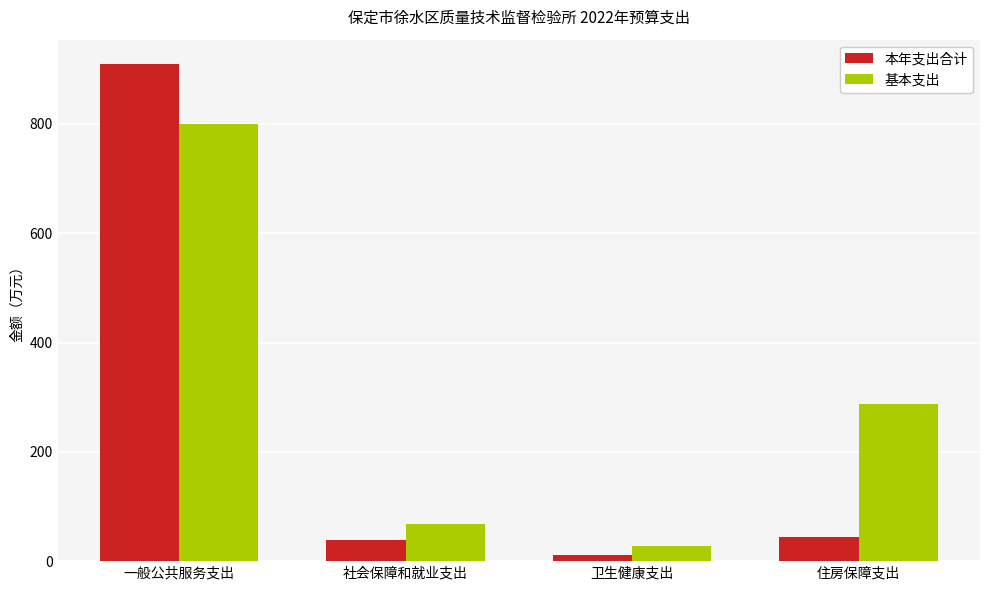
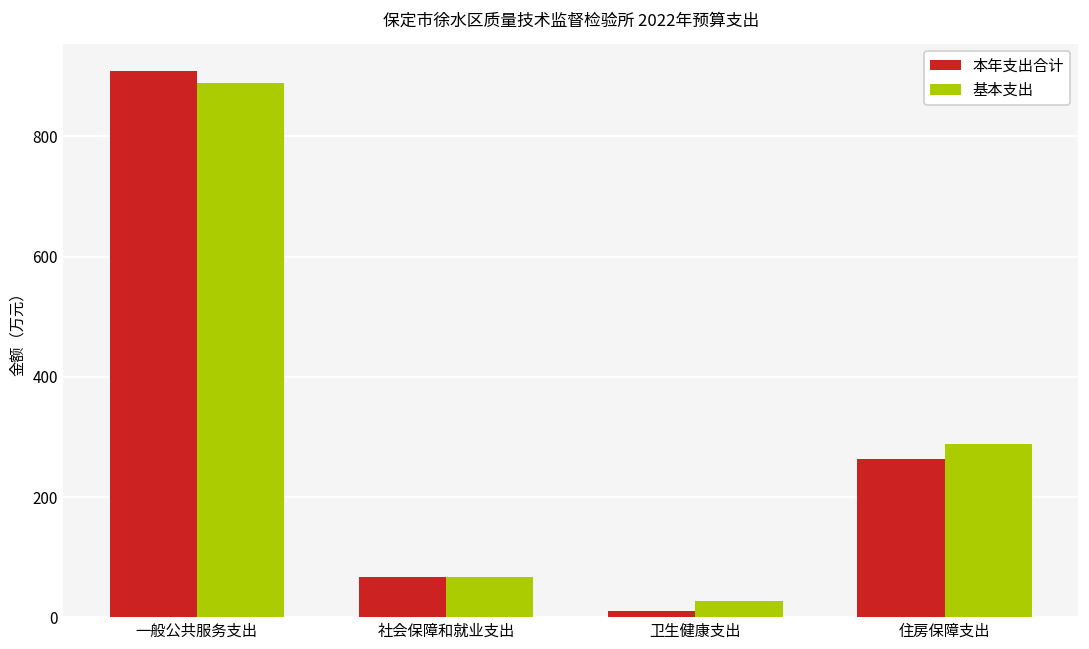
基本支出, 一般公共服务支出: 800 -> 890
本年支出合计, 社会保障和就业支出: 40 -> 70
本年支出合计, 住房保障支出: 40 -> 260
